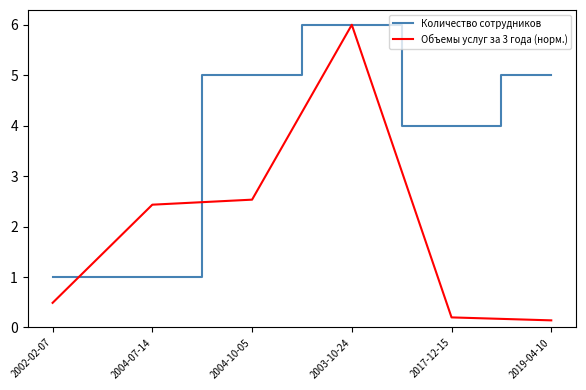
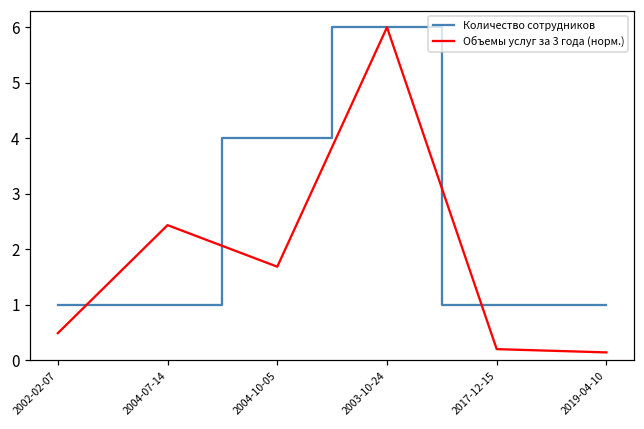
Количество сотрудников, 2004-10-05: 5 -> 4
Объемы услуг за 3 года (норм.), 2004-10-05: 2.5 -> 1.7
Количество сотрудников, 2017-12-15: 4 -> 1
Количество сотрудников, 2019-04-10: 5 -> 1
